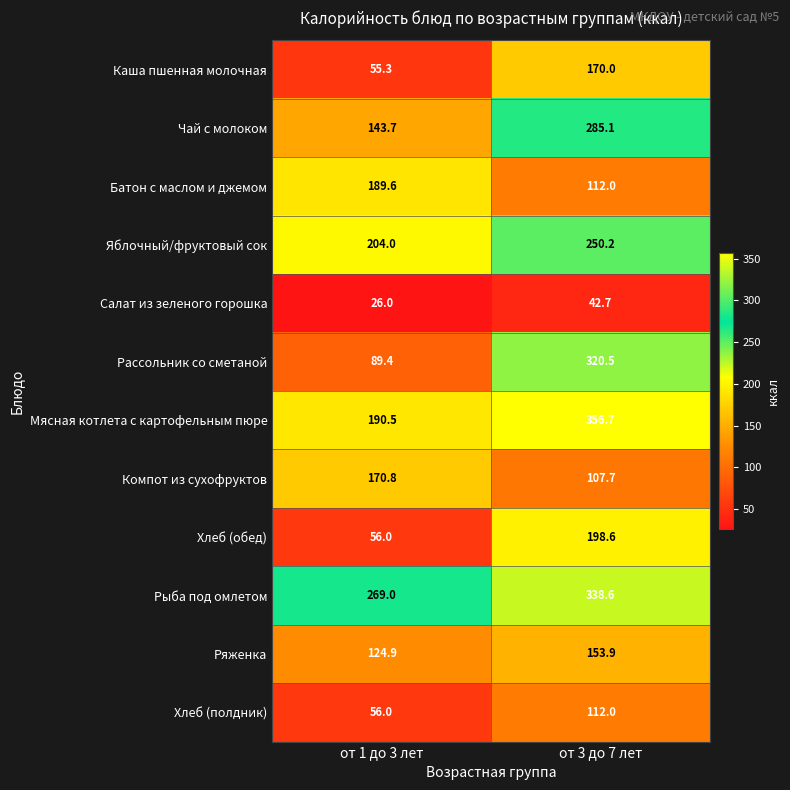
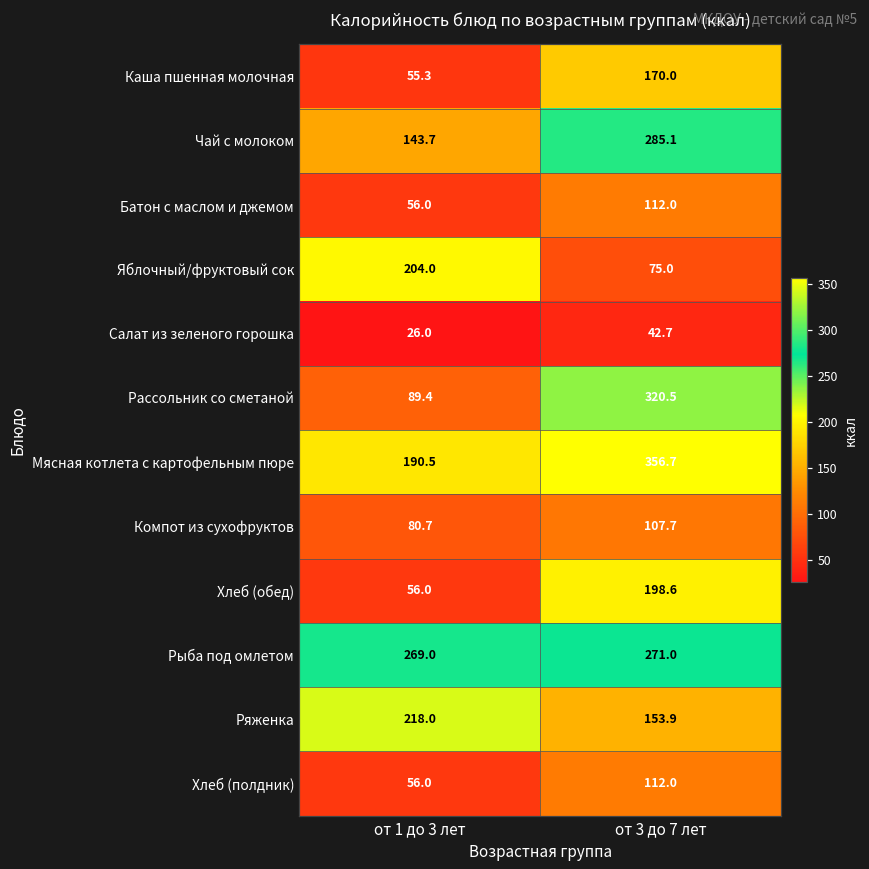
Батон с маслом и джемом, от 1 до 3 лет: 189.6 -> 56.0
Яблочный/фруктовый сок, от 3 до 7 лет: 250.2 -> 75.0
Компот из сухофруктов, от 1 до 3 лет: 170.8 -> 80.7
Рыба под омлетом, от 3 до 7 лет: 338.6 -> 271.0
Ряженка, от 1 до 3 лет: 124.9 -> 218.0
